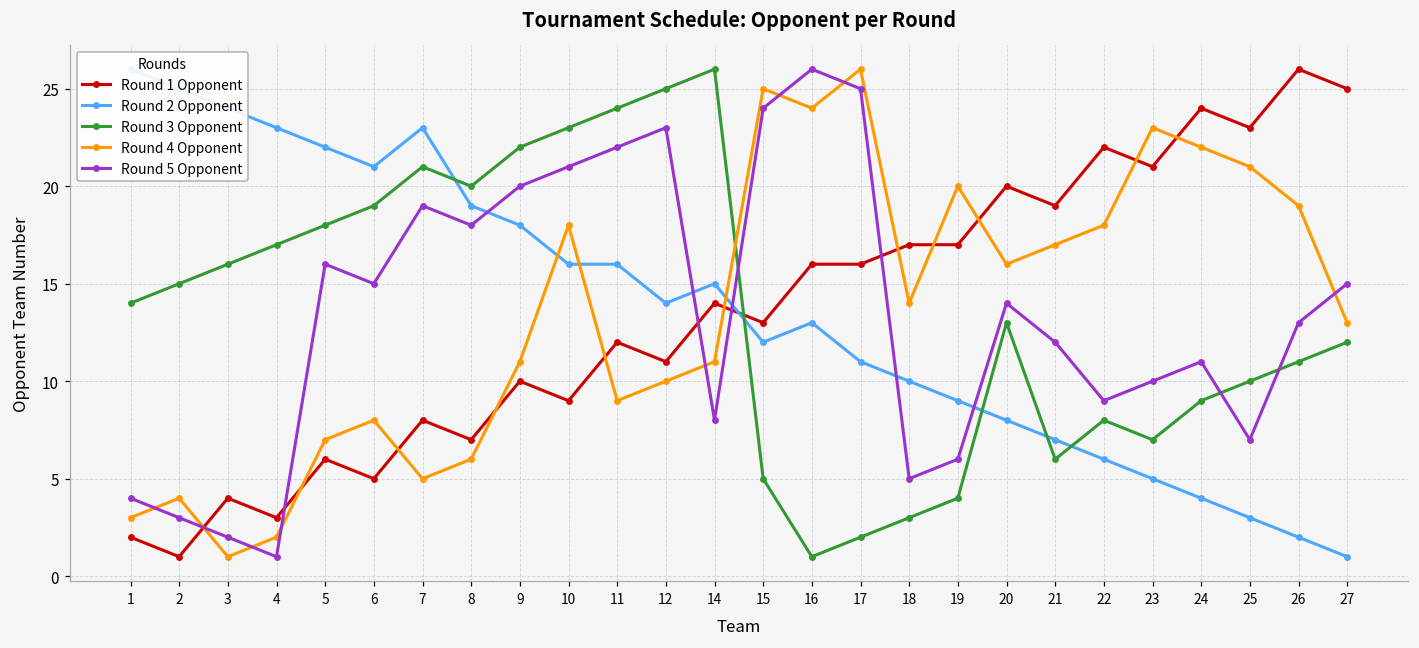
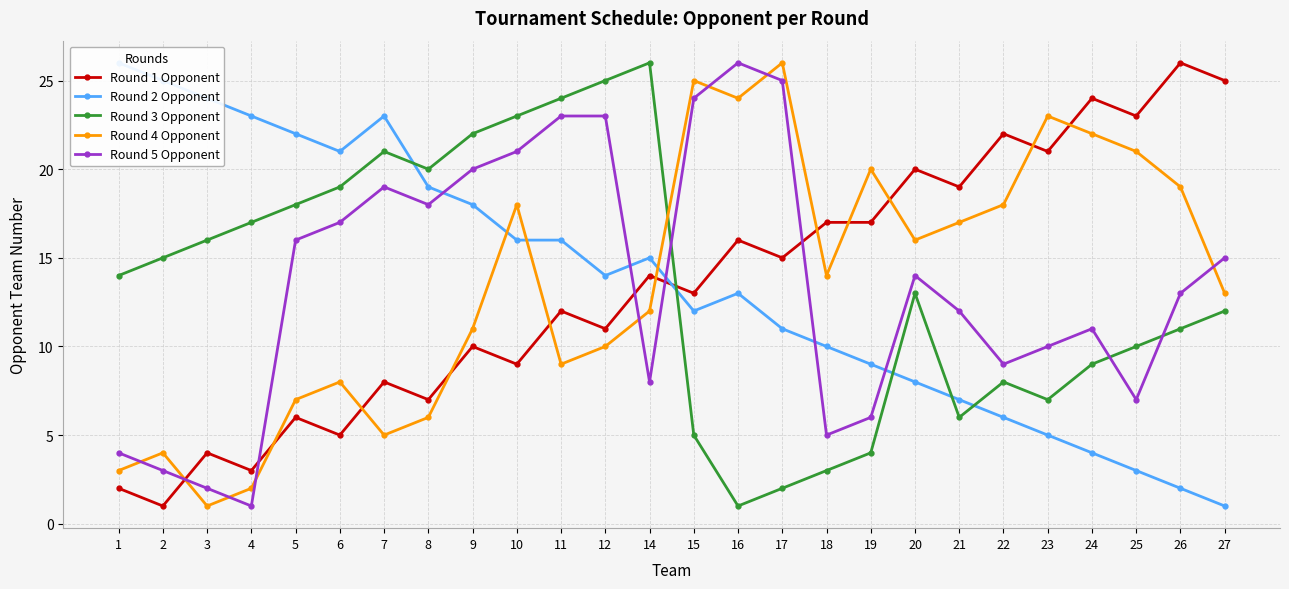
Round 5 Opponent, 6: 15 -> 17
Round 5 Opponent, 11: 22 -> 23
Round 4 Opponent, 14: 11 -> 12
Round 1 Opponent, 17: 16 -> 15
